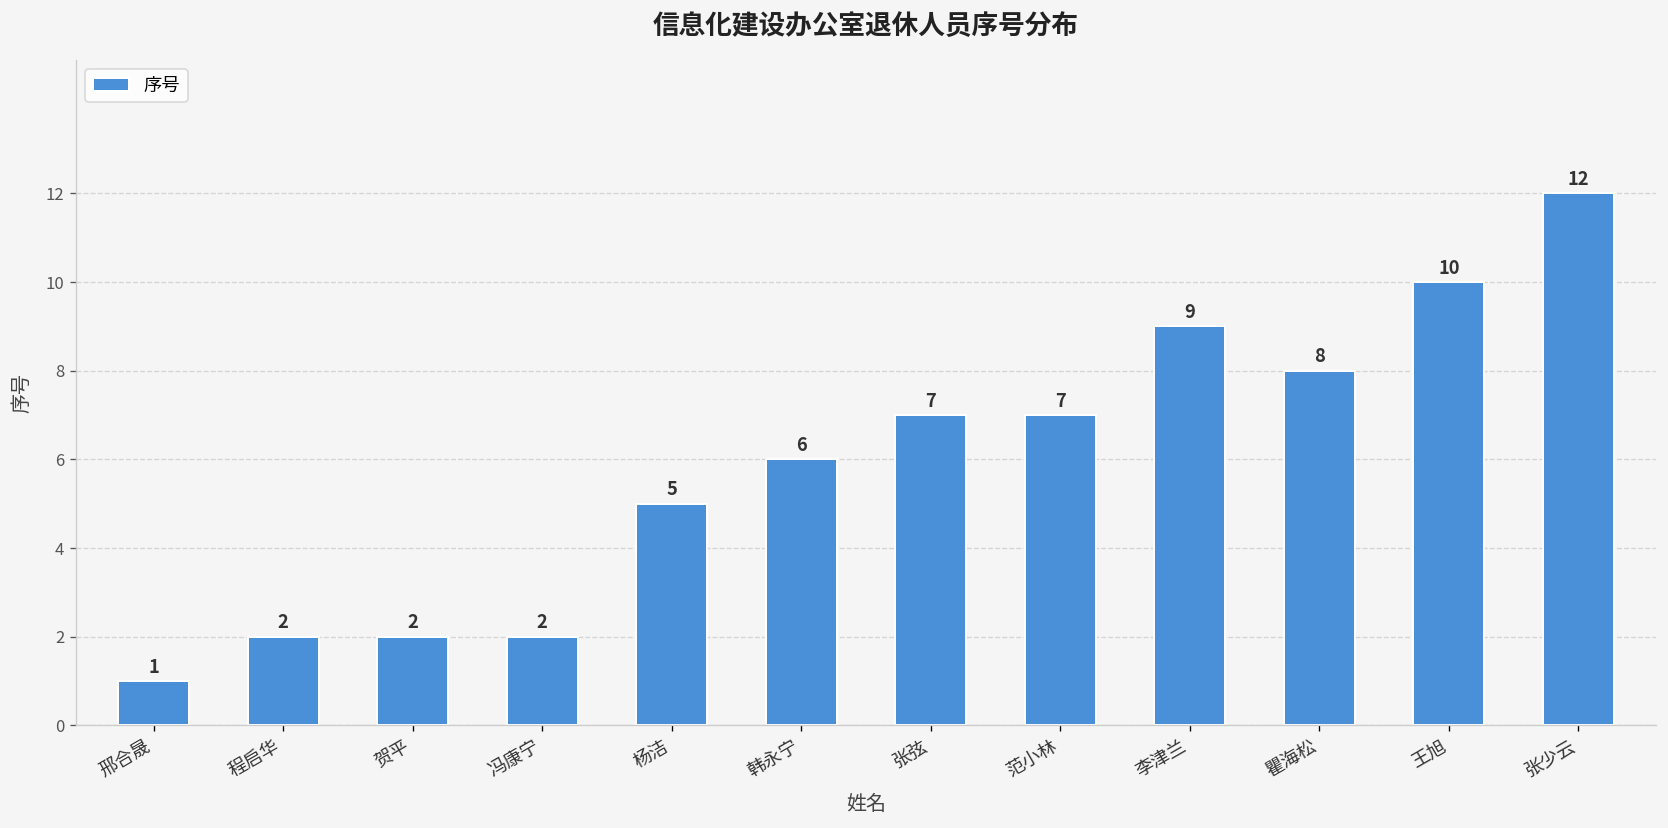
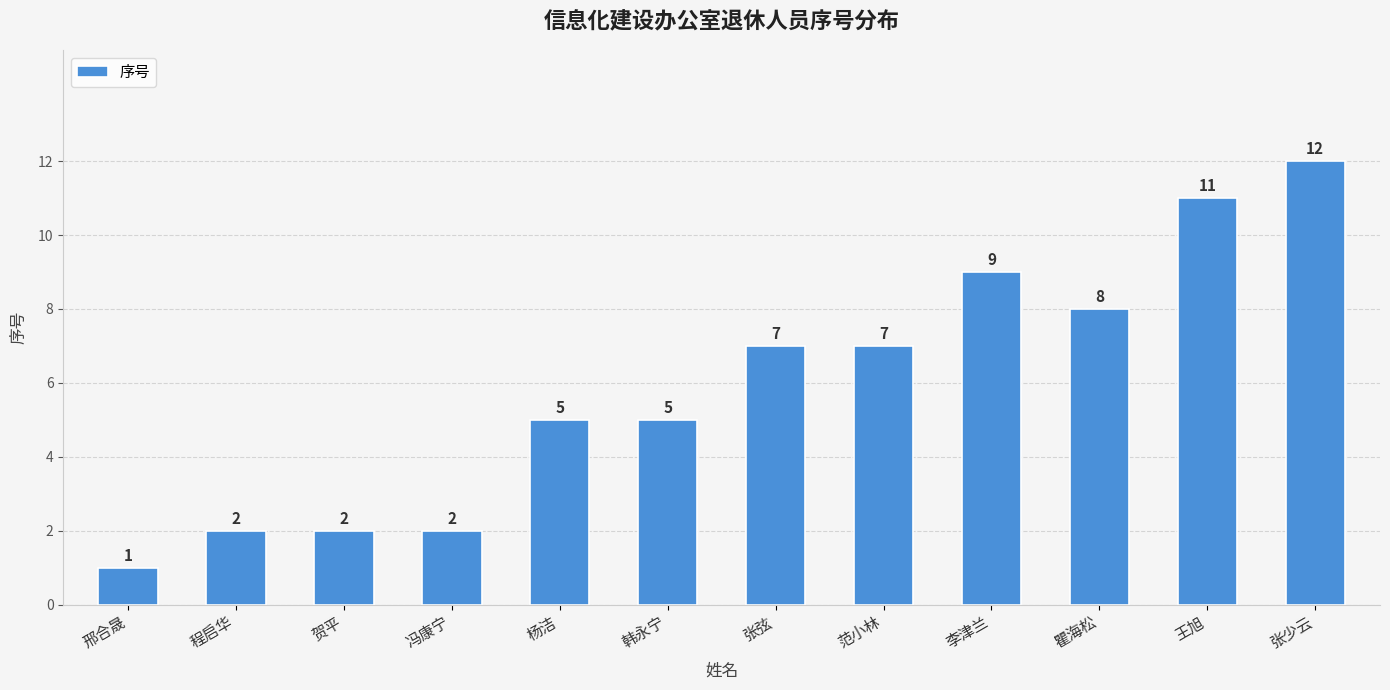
韩永宁: 6 -> 5
王旭: 10 -> 11
